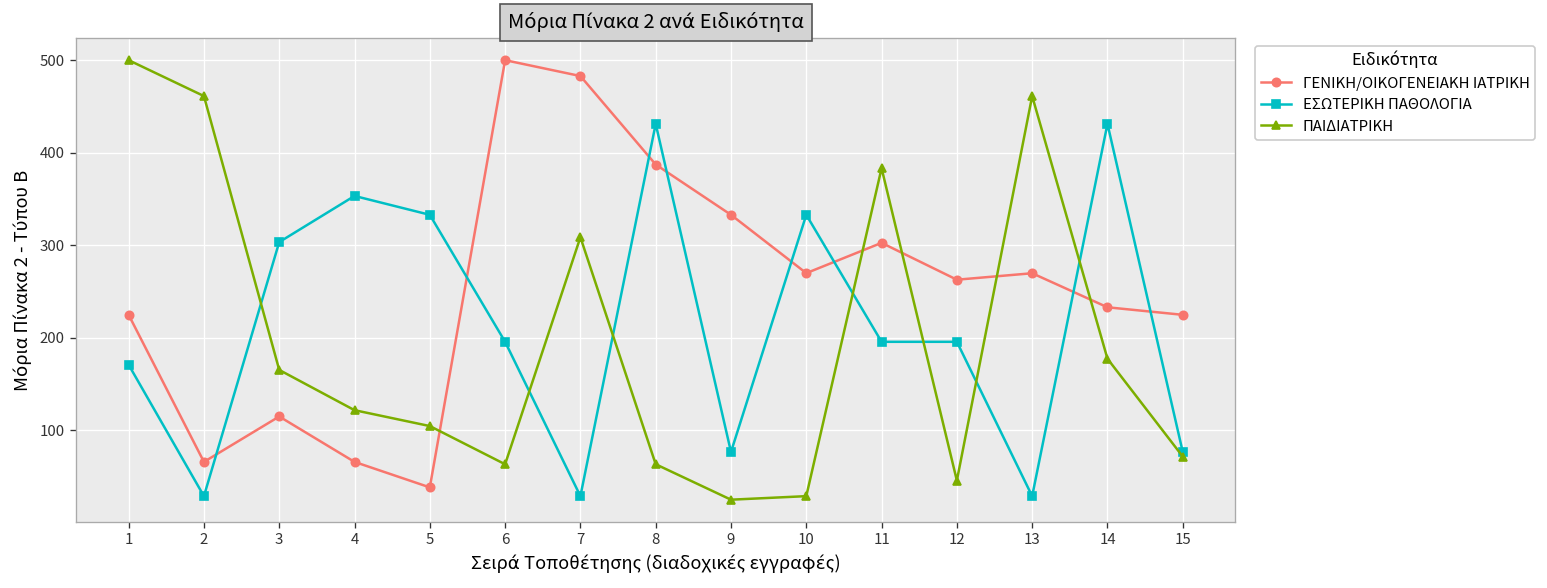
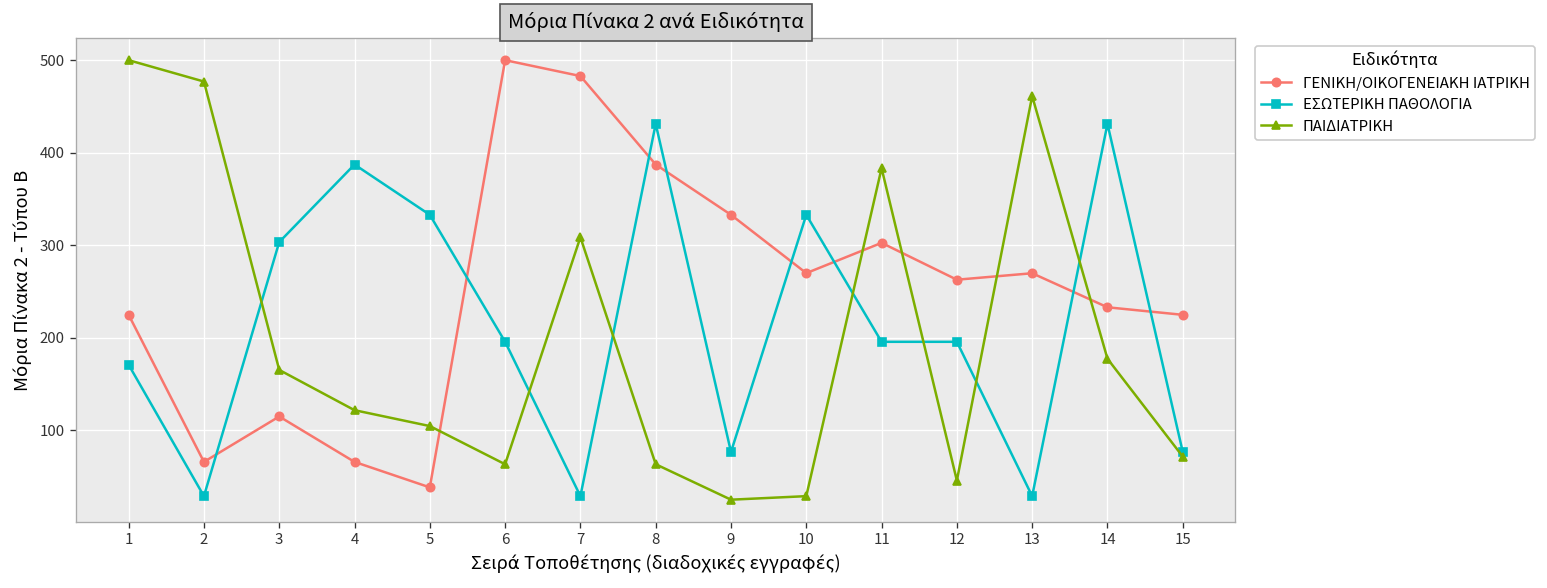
ΠΑΙΔΙΑΤΡΙΚΗ, 2: 460 -> 480
ΕΣΩΤΕΡΙΚΗ ΠΑΘΟΛΟΓΙΑ, 4: 350 -> 390
